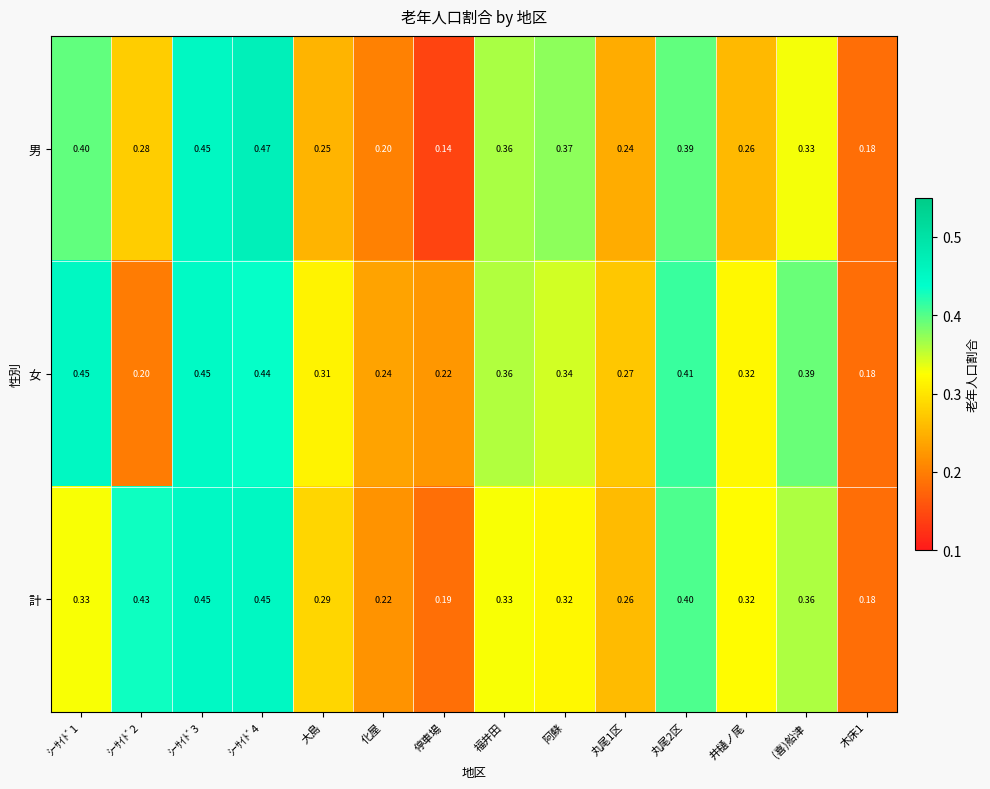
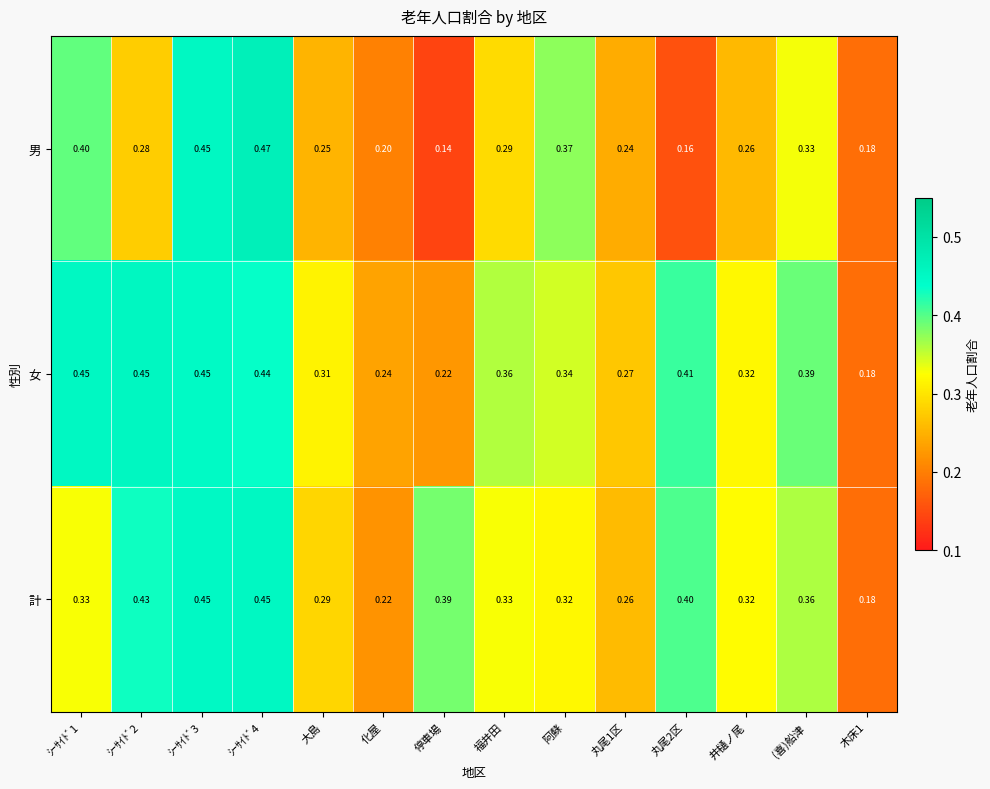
男, 福井田: 0.36 -> 0.29
男, 丸尾2区: 0.39 -> 0.16
女, ｼｰｻｲﾄﾞ2: 0.20 -> 0.45
計, 停車場: 0.19 -> 0.39
